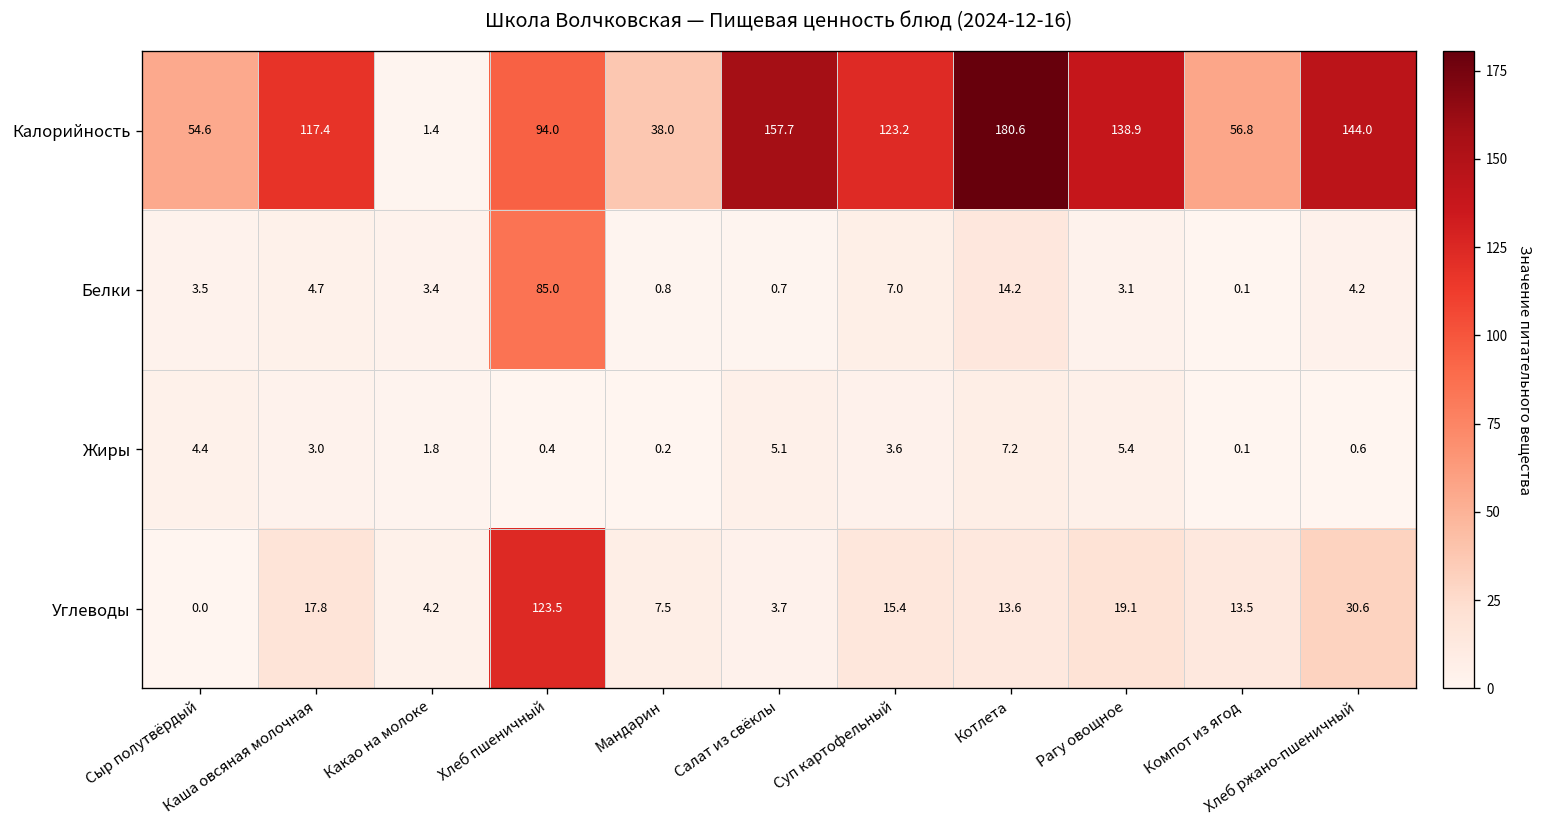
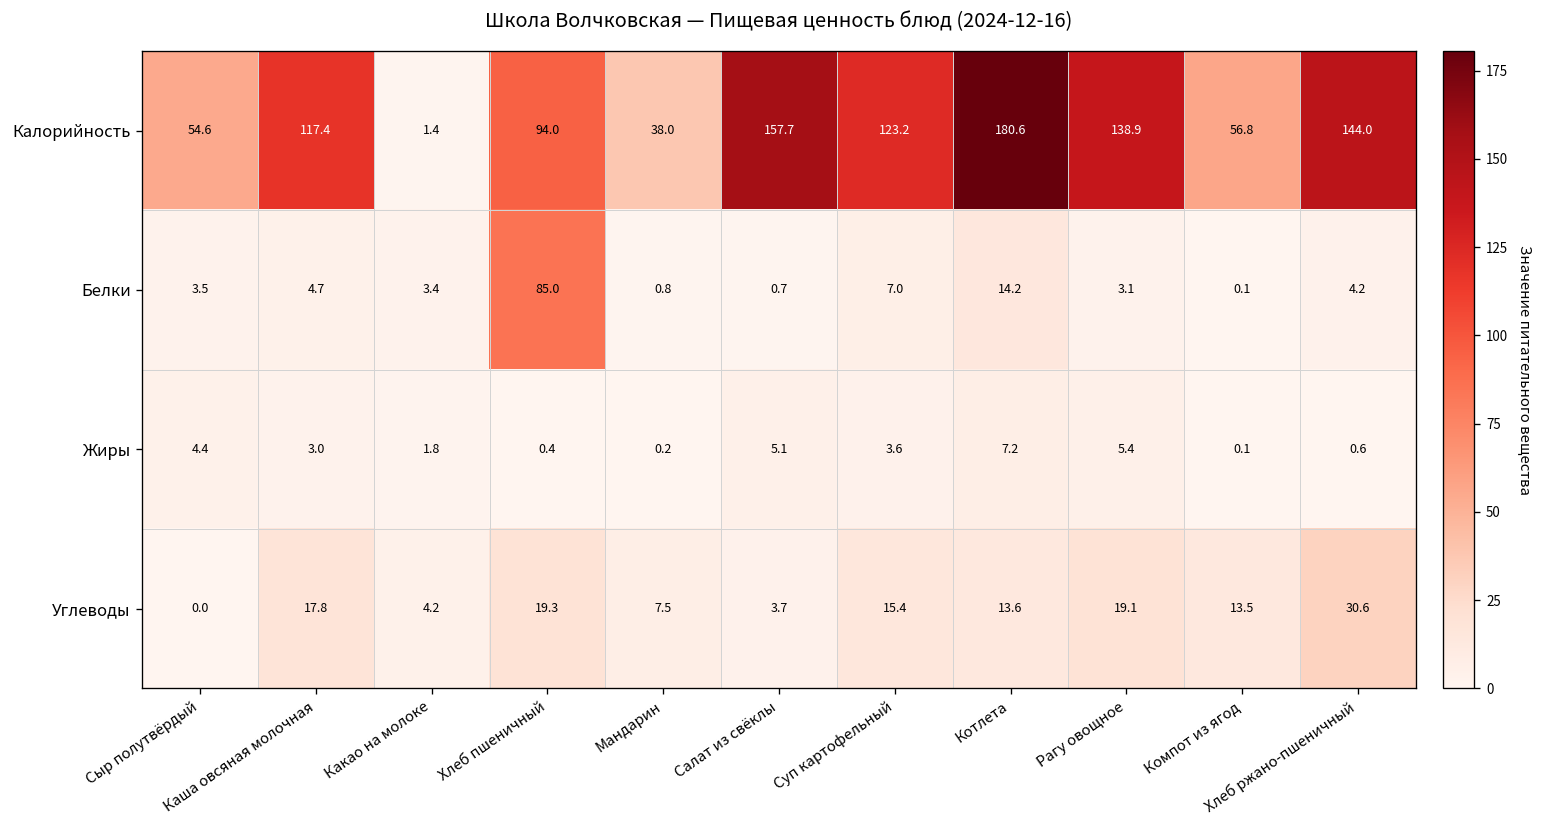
Углеводы, Хлеб пшеничный: 123.5 -> 19.3
